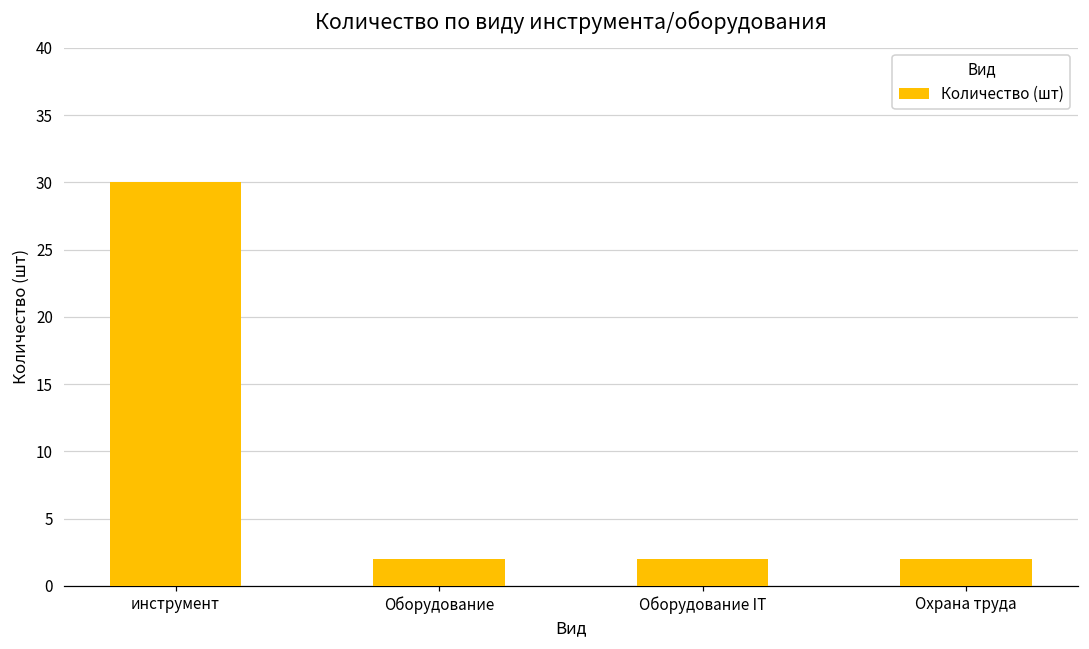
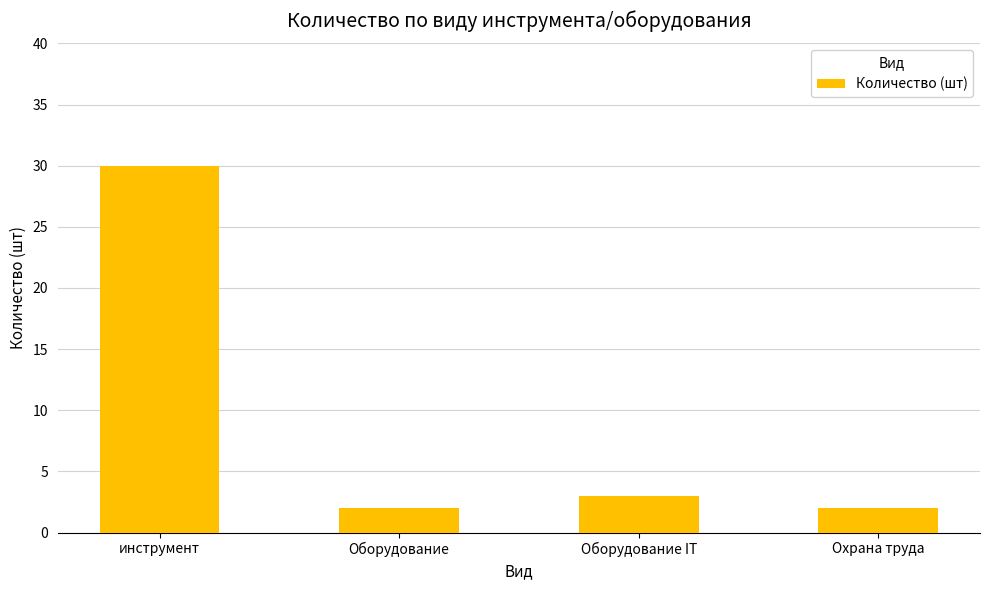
Оборудование IT: 2 -> 3
